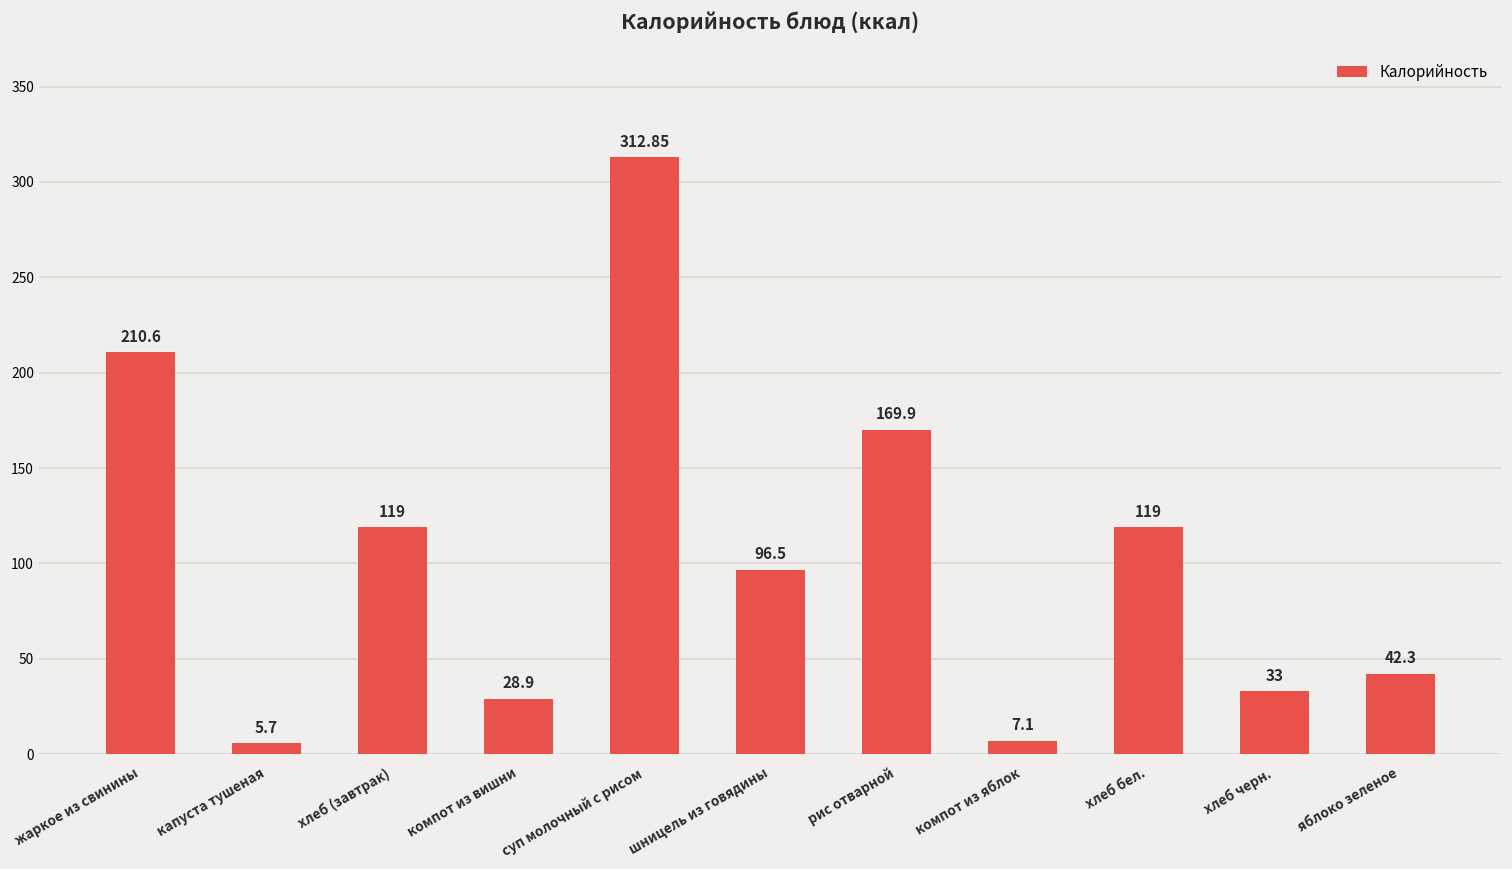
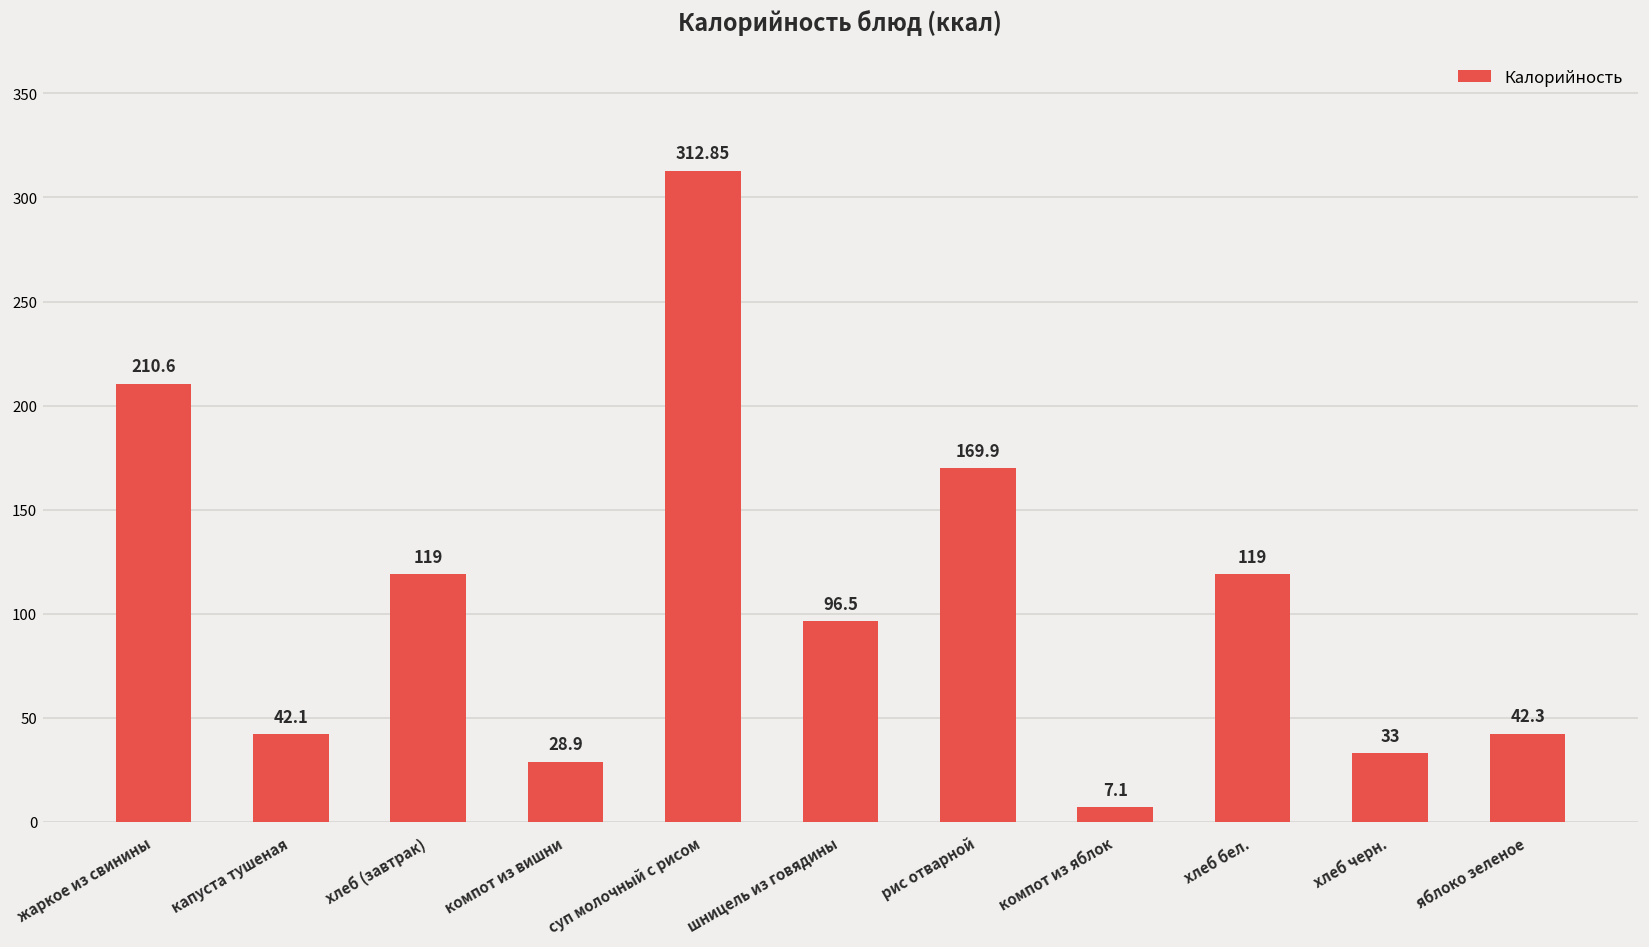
капуста тушеная: 5.7 -> 42.1
